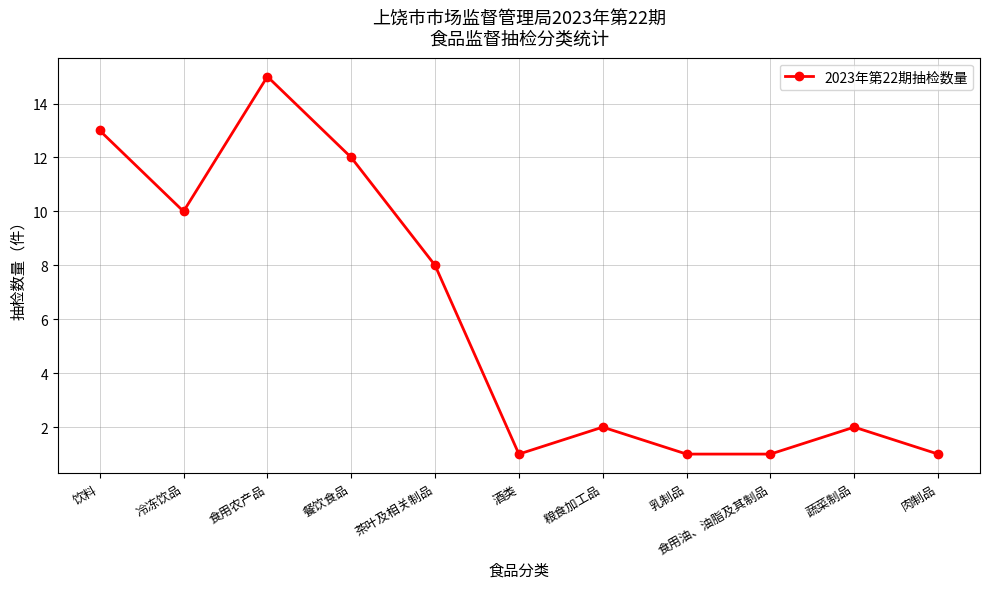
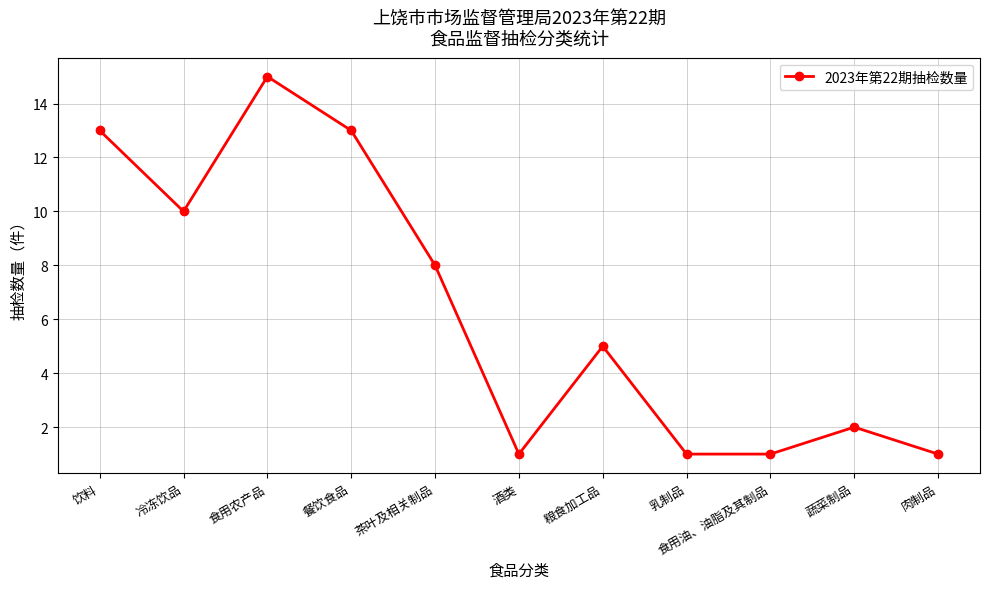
餐饮食品: 12 -> 13
粮食加工品: 2 -> 5
